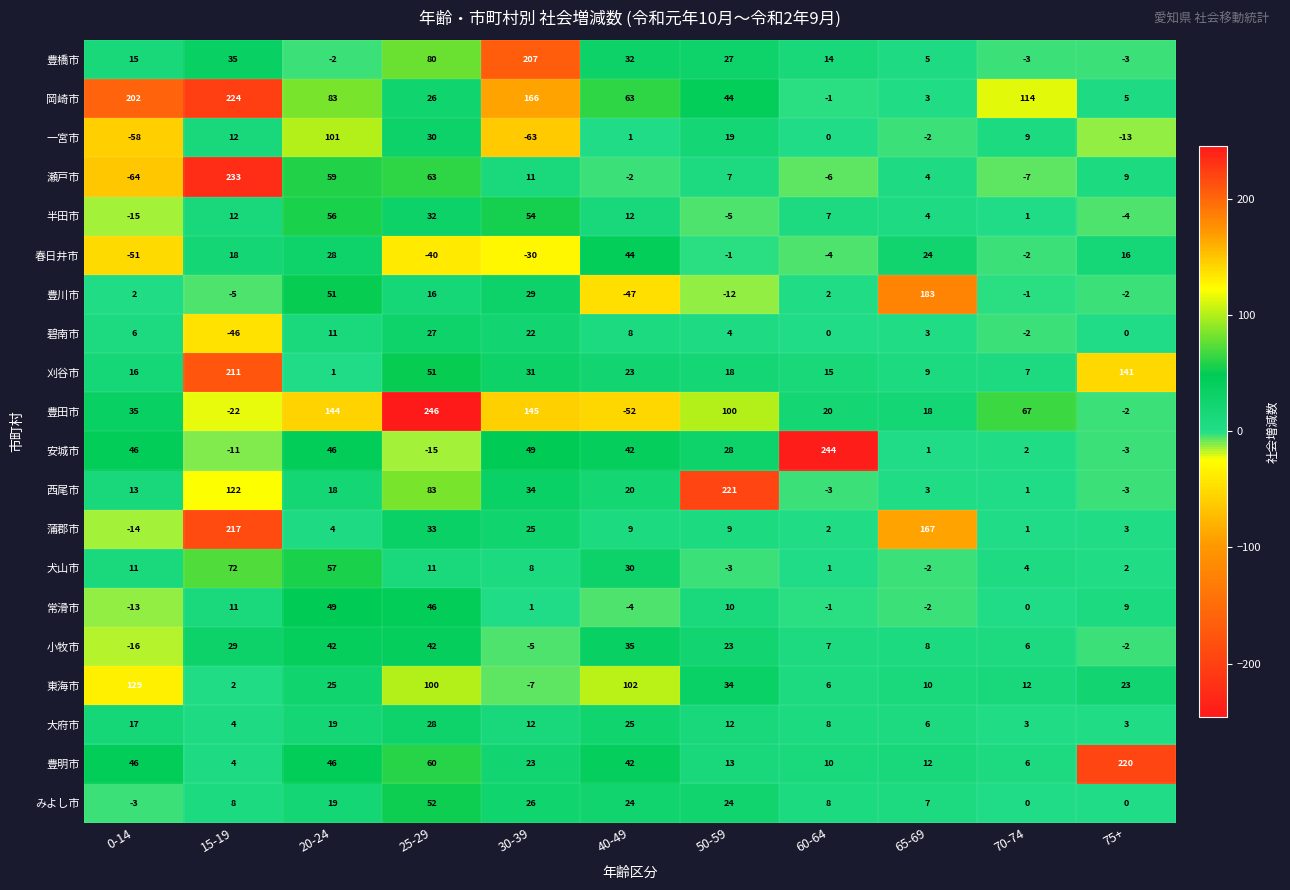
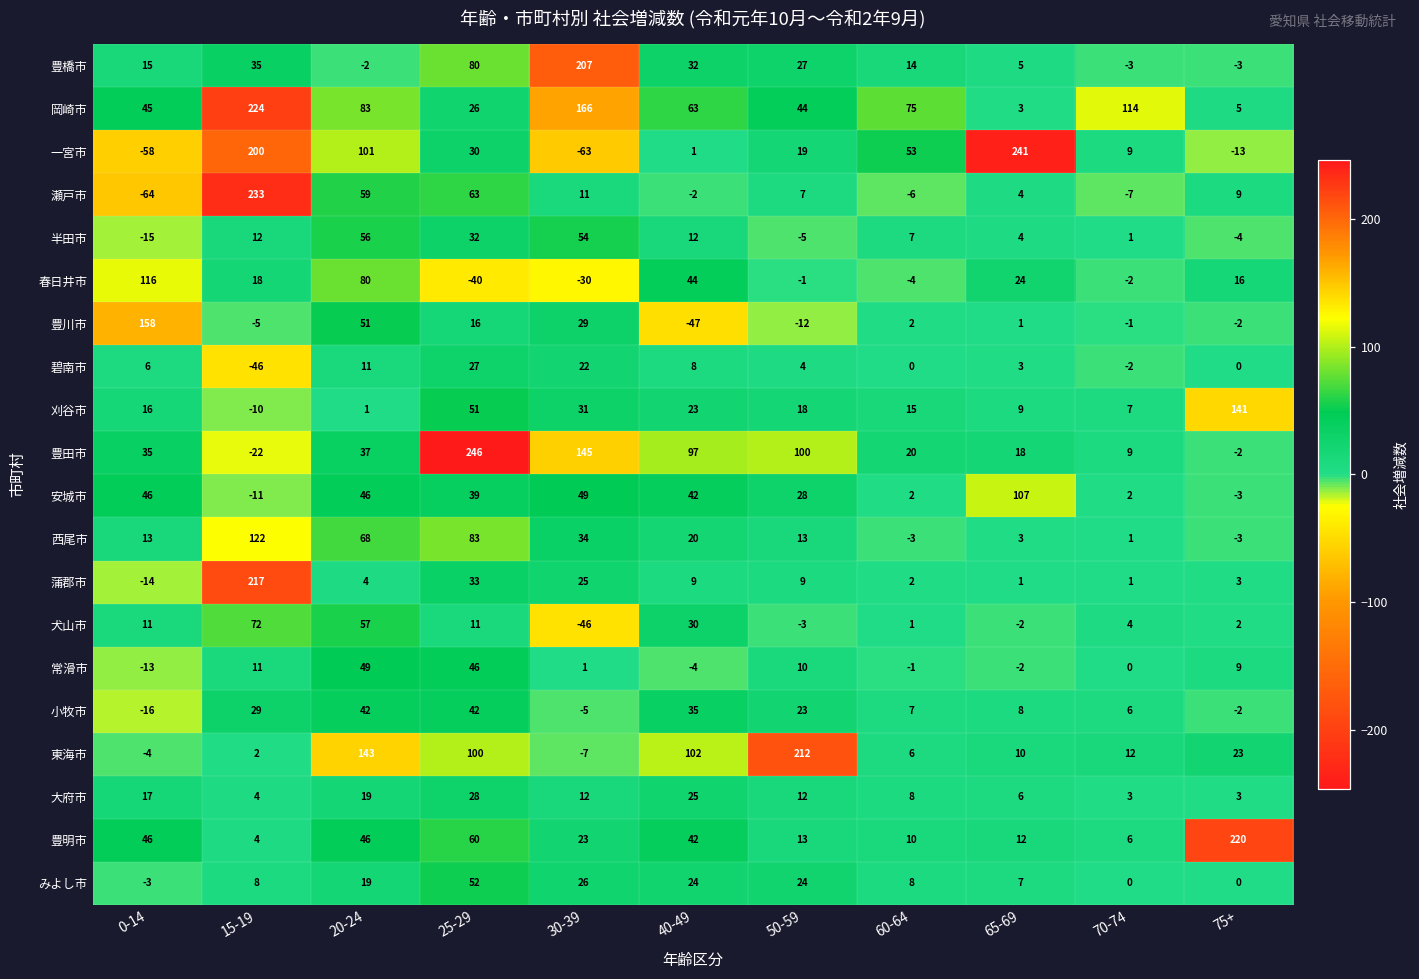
岡崎市, 0-14: 202 -> 45
岡崎市, 60-64: -1 -> 75
一宮市, 15-19: 12 -> 200
一宮市, 60-64: 0 -> 53
一宮市, 65-69: -2 -> 241
春日井市, 0-14: -51 -> 116
春日井市, 20-24: 28 -> 80
豊川市, 0-14: 2 -> 158
豊川市, 65-69: 183 -> 1
刈谷市, 15-19: 211 -> -10
豊田市, 20-24: 144 -> 37
豊田市, 40-49: -52 -> 97
豊田市, 70-74: 67 -> 9
安城市, 25-29: -15 -> 39
安城市, 60-64: 244 -> 2
安城市, 65-69: 1 -> 107
西尾市, 20-24: 18 -> 68
西尾市, 50-59: 221 -> 13
蒲郡市, 65-69: 167 -> 1
犬山市, 30-39: 8 -> -46
東海市, 0-14: 129 -> -4
東海市, 20-24: 25 -> 143
東海市, 50-59: 34 -> 212
